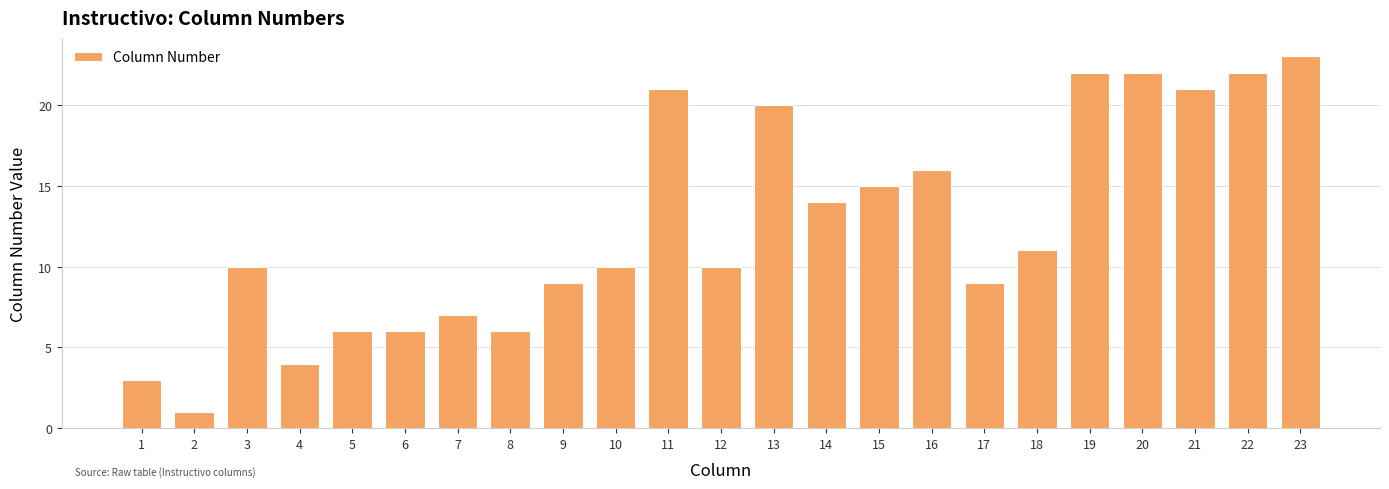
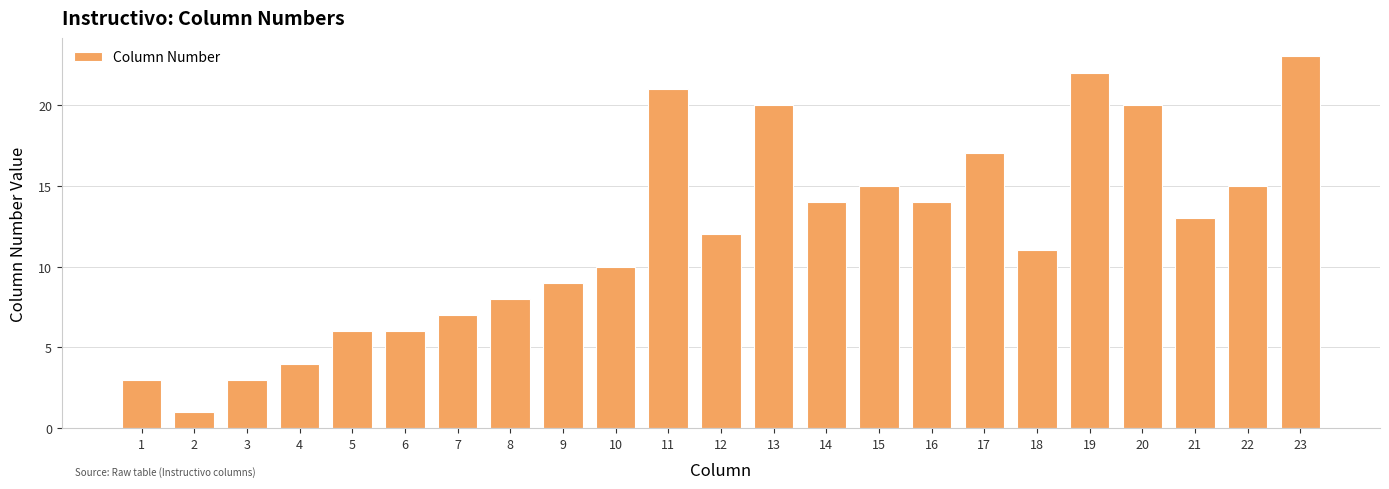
3: 10 -> 3
8: 6 -> 8
12: 10 -> 12
16: 16 -> 14
17: 9 -> 17
20: 22 -> 20
21: 21 -> 13
22: 22 -> 15
